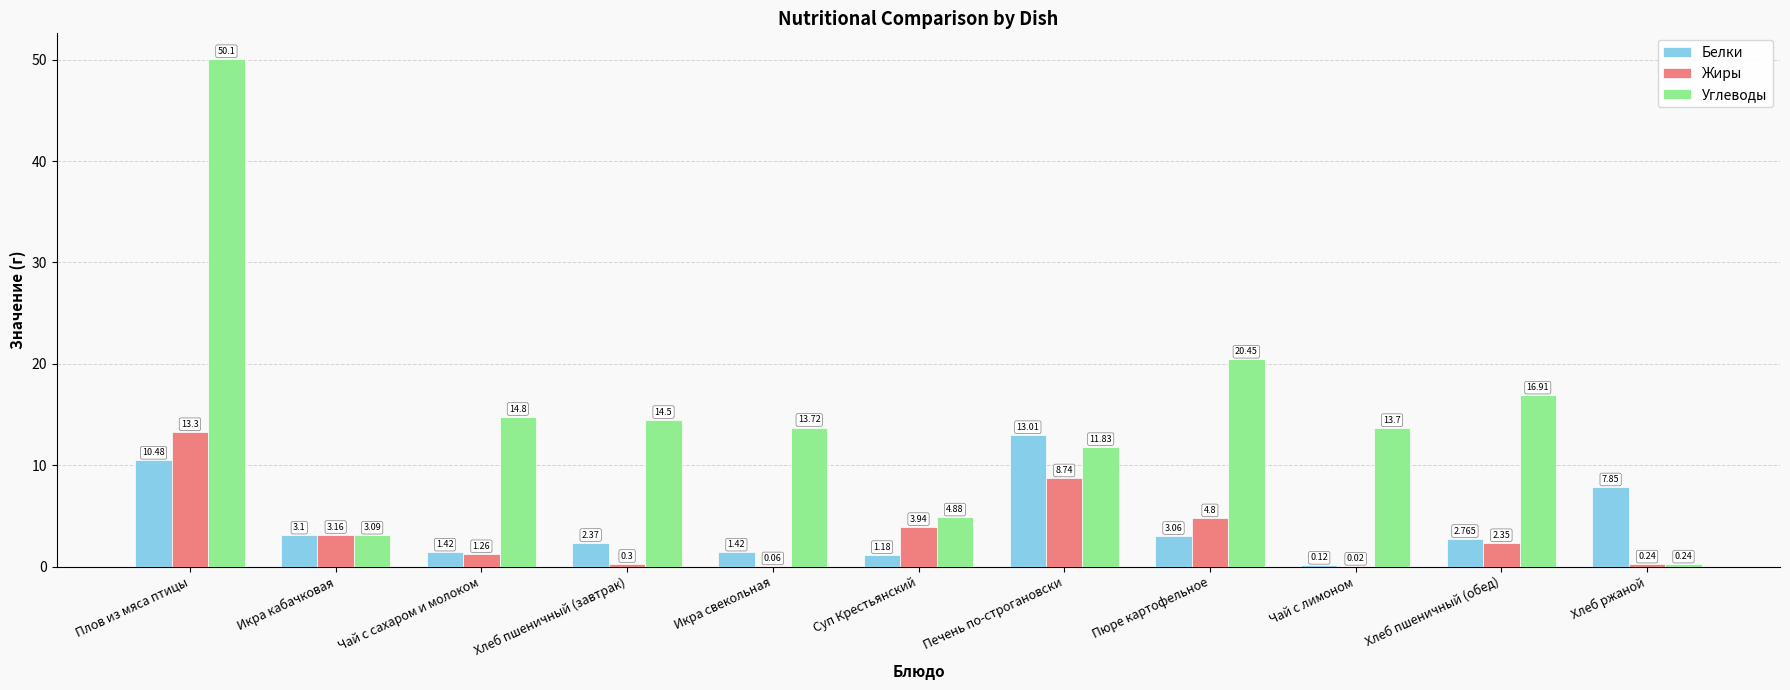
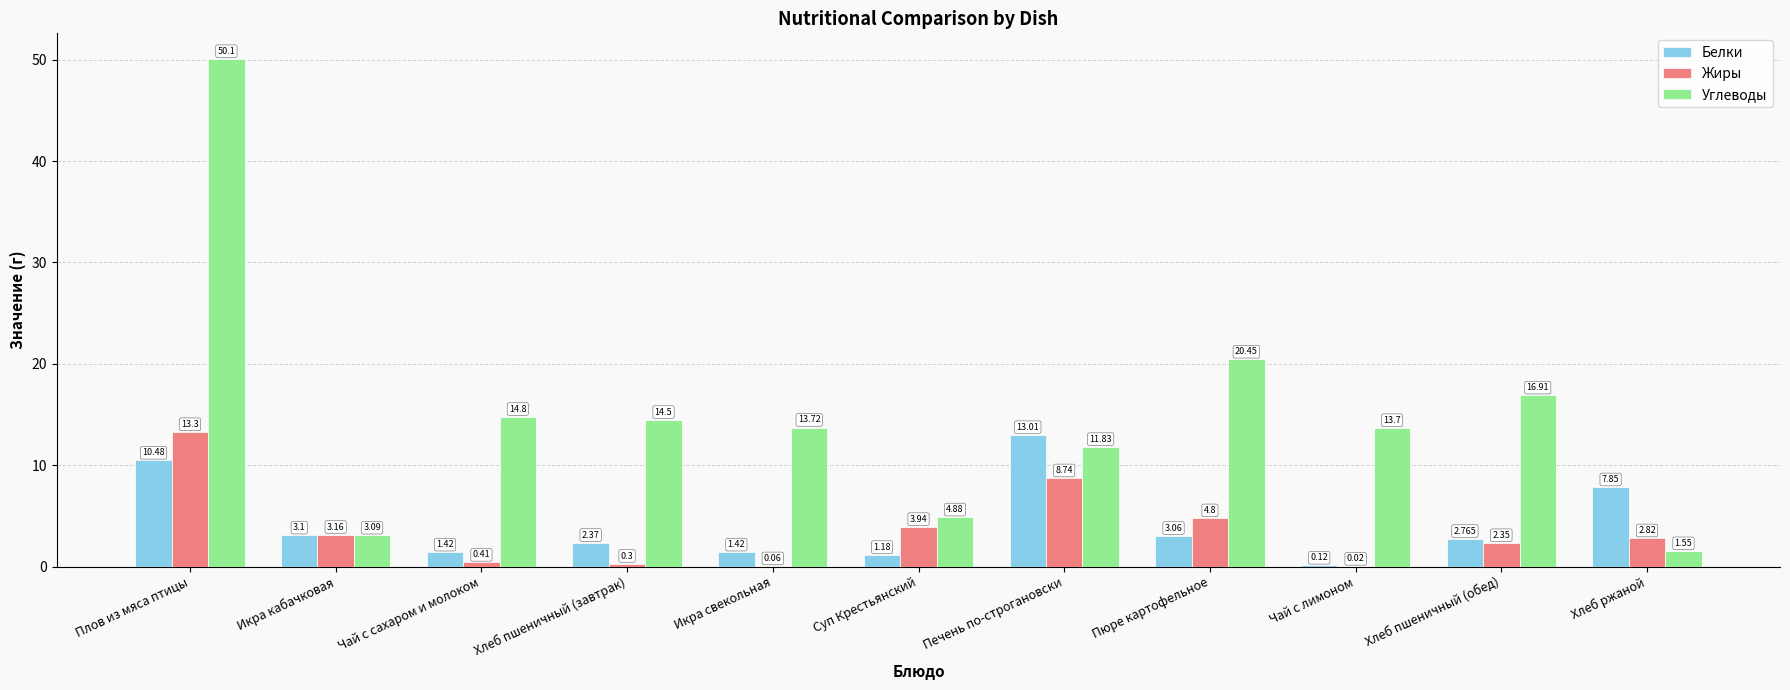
Жиры, Чай с сахаром и молоком: 1.26 -> 0.41
Жиры, Хлеб ржаной: 0.24 -> 2.82
Углеводы, Хлеб ржаной: 0.24 -> 1.55
